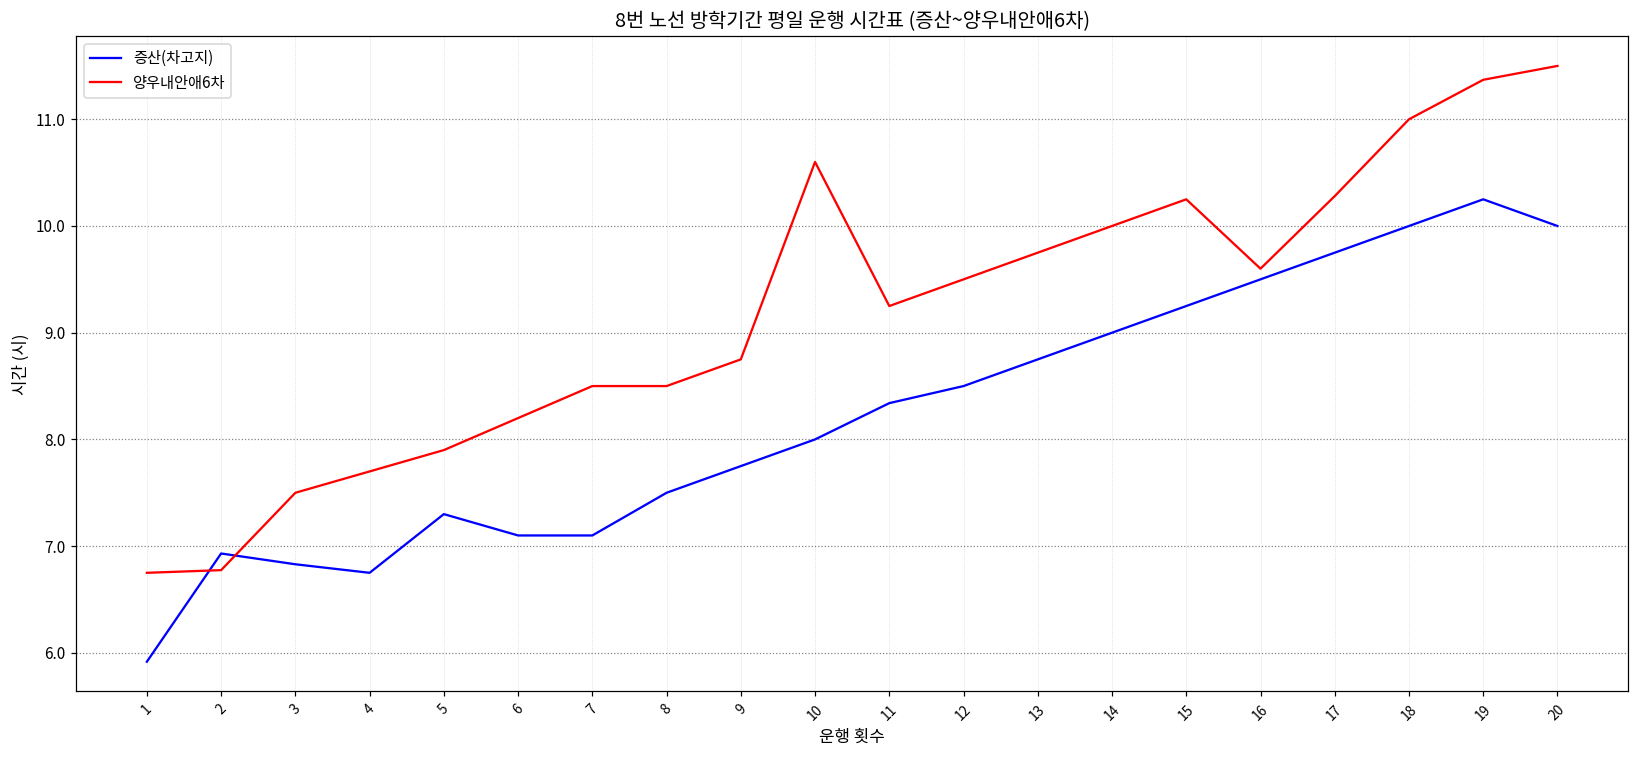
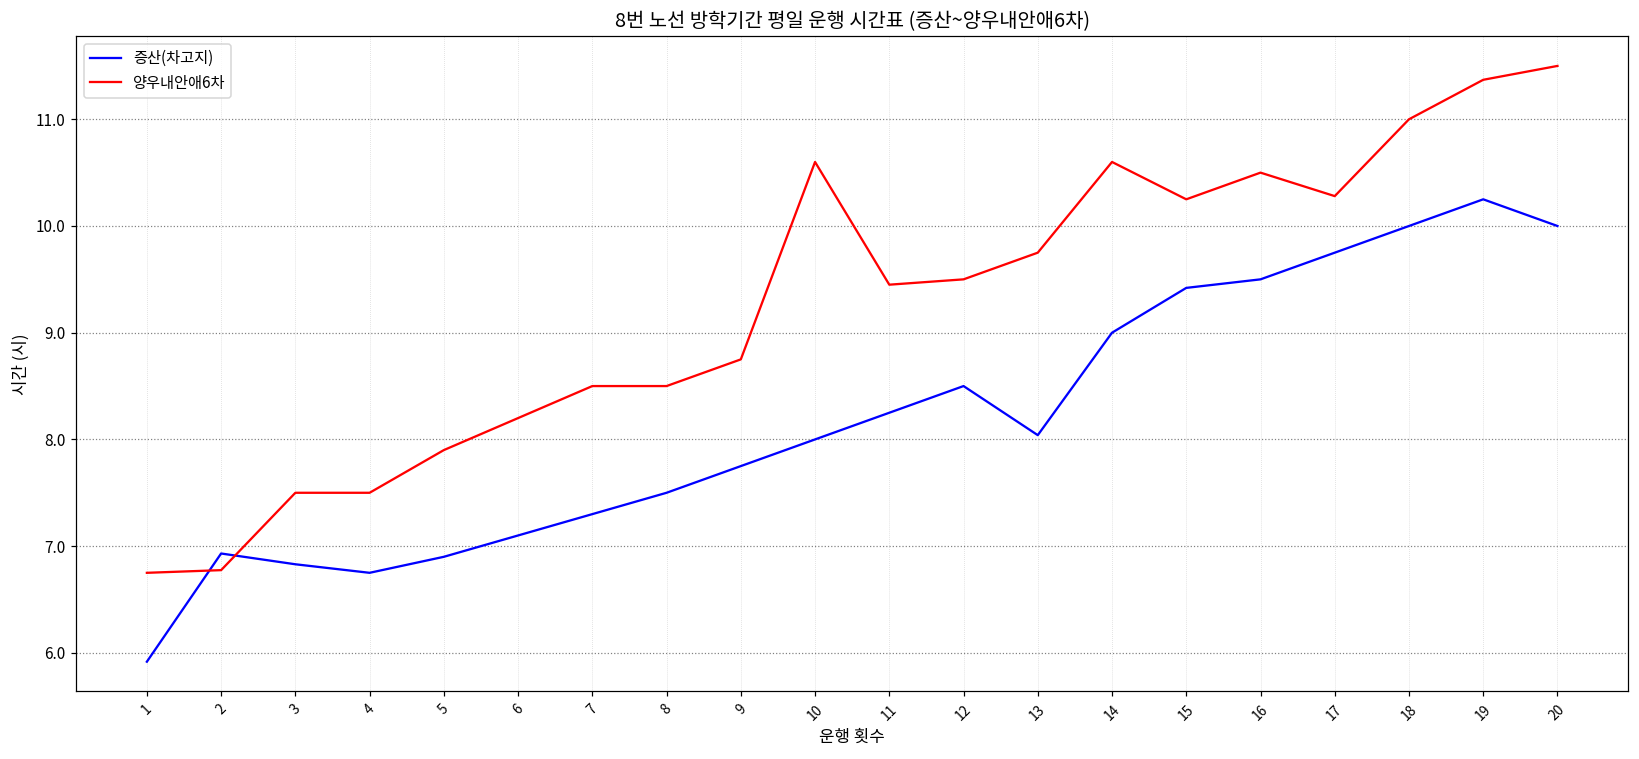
양우내안애6차, 4: 7.7 -> 7.5
증산(차고지), 5: 7.3 -> 6.9
증산(차고지), 7: 7.1 -> 7.3
증산(차고지), 11: 8.34 -> 8.25
양우내안애6차, 11: 9.3 -> 9.5
증산(차고지), 13: 8.8 -> 8.0
양우내안애6차, 14: 10.0 -> 10.6
증산(차고지), 15: 9.3 -> 9.4
양우내안애6차, 16: 9.6 -> 10.5
